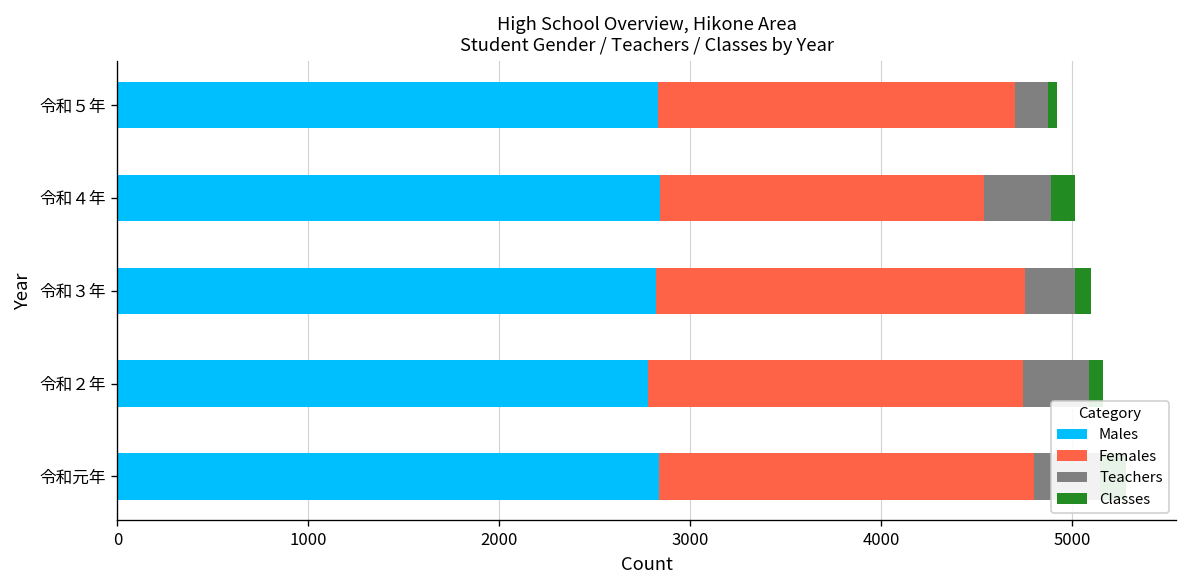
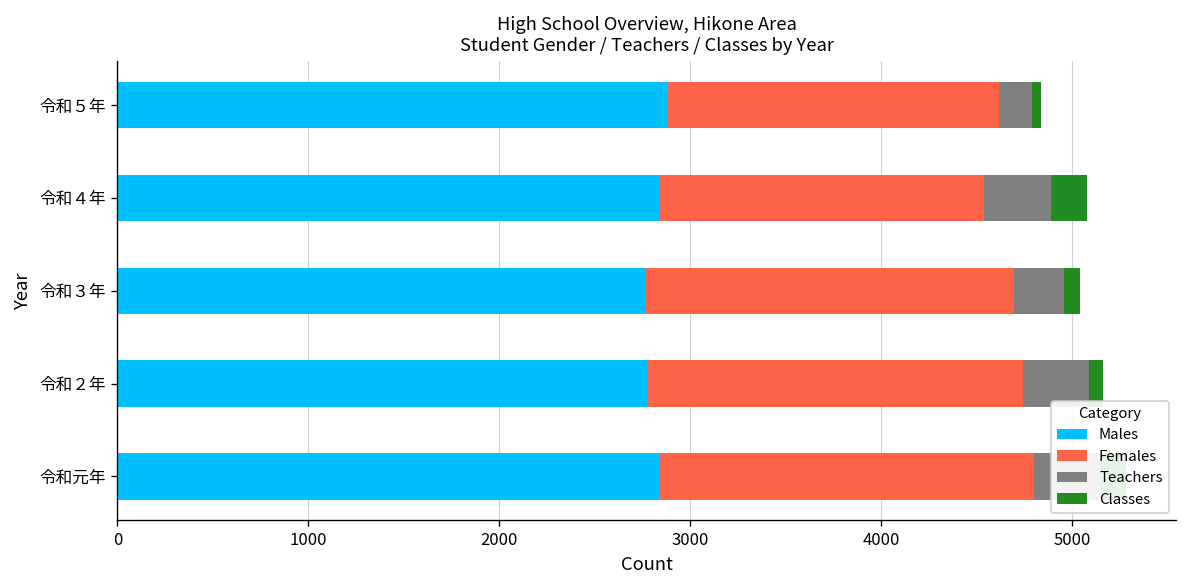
Males, 令和５年: 2830 -> 2880
Females, 令和５年: 1870 -> 1730
Classes, 令和４年: 130 -> 190
Males, 令和３年: 2820 -> 2760
